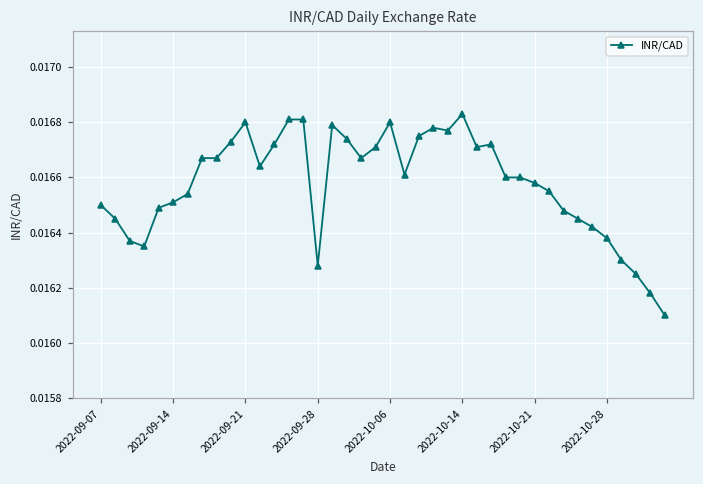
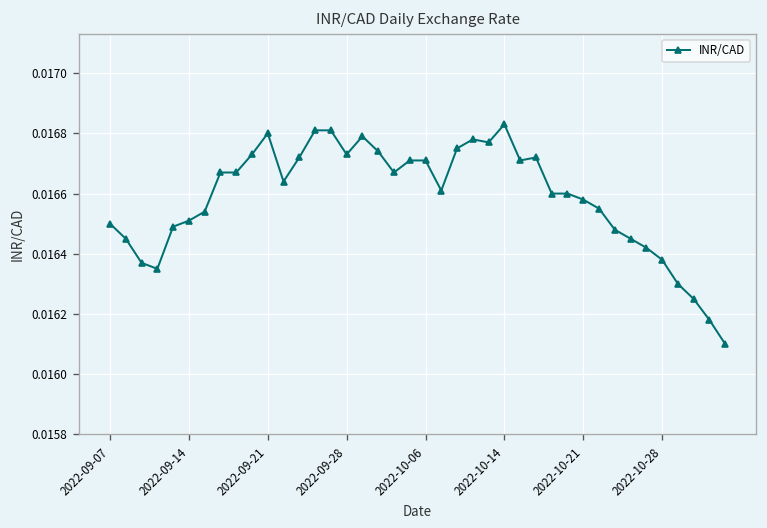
2022-09-28: 0.01628 -> 0.01673
2022-10-06: 0.01680 -> 0.01671
